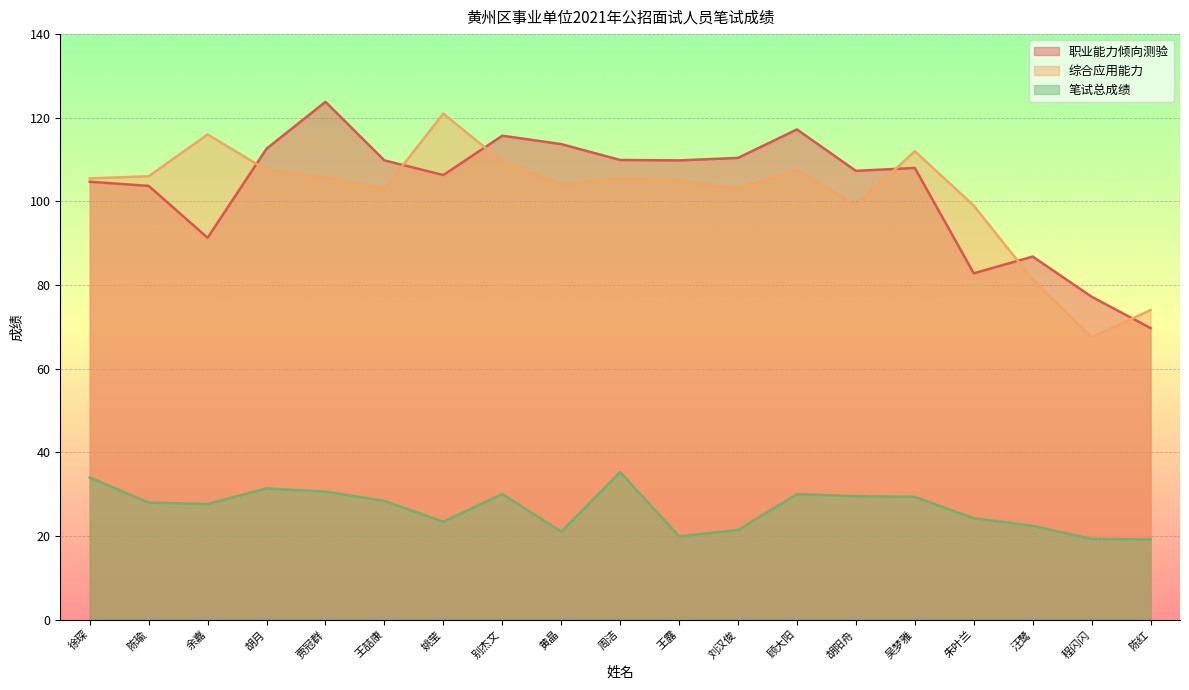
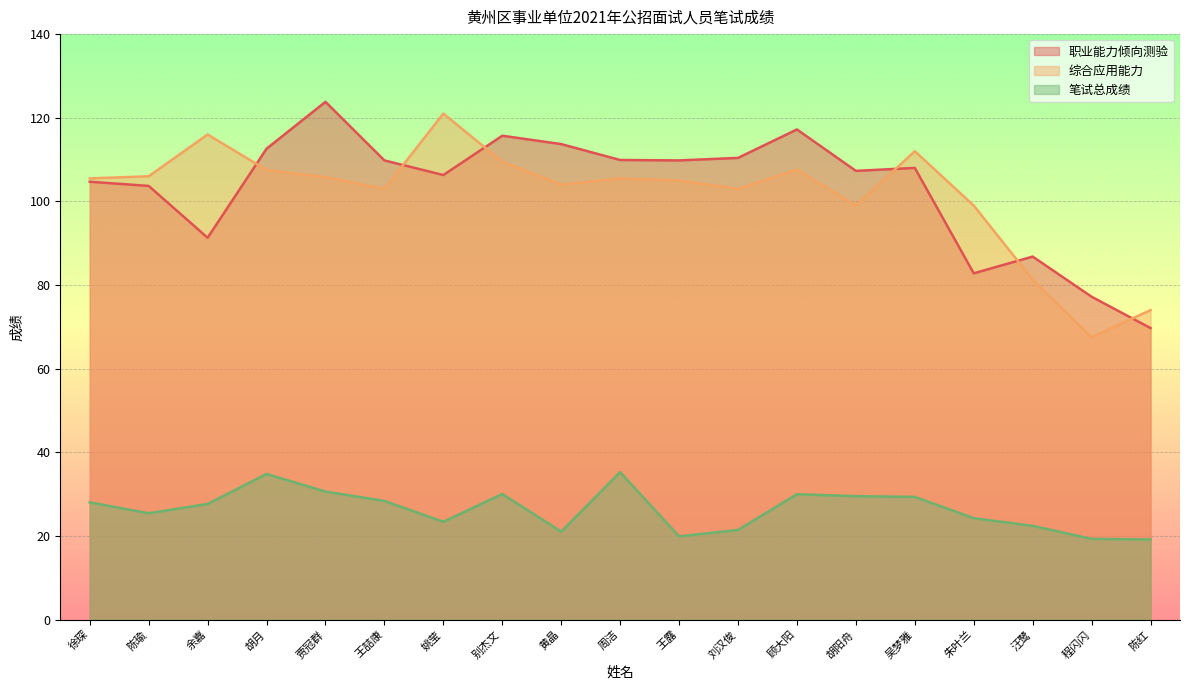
笔试总成绩, 徐琛: 34 -> 28
笔试总成绩, 陈瑜: 28 -> 25
笔试总成绩, 胡月: 31 -> 35
